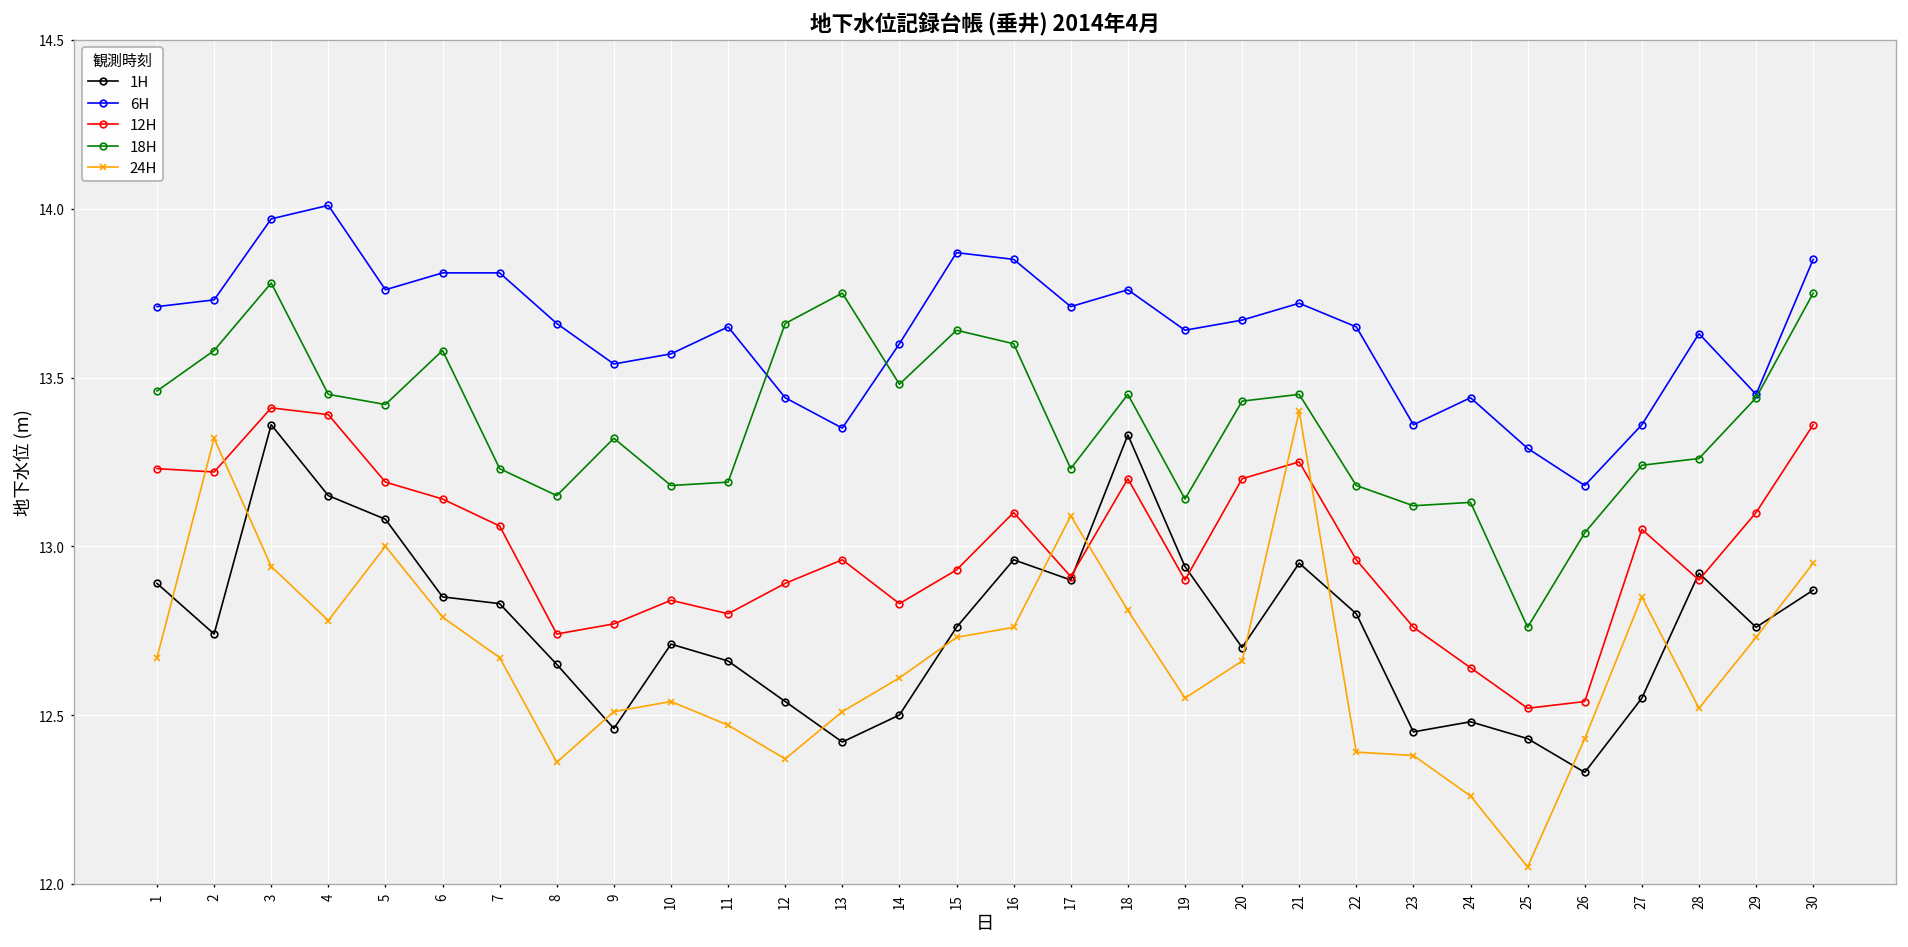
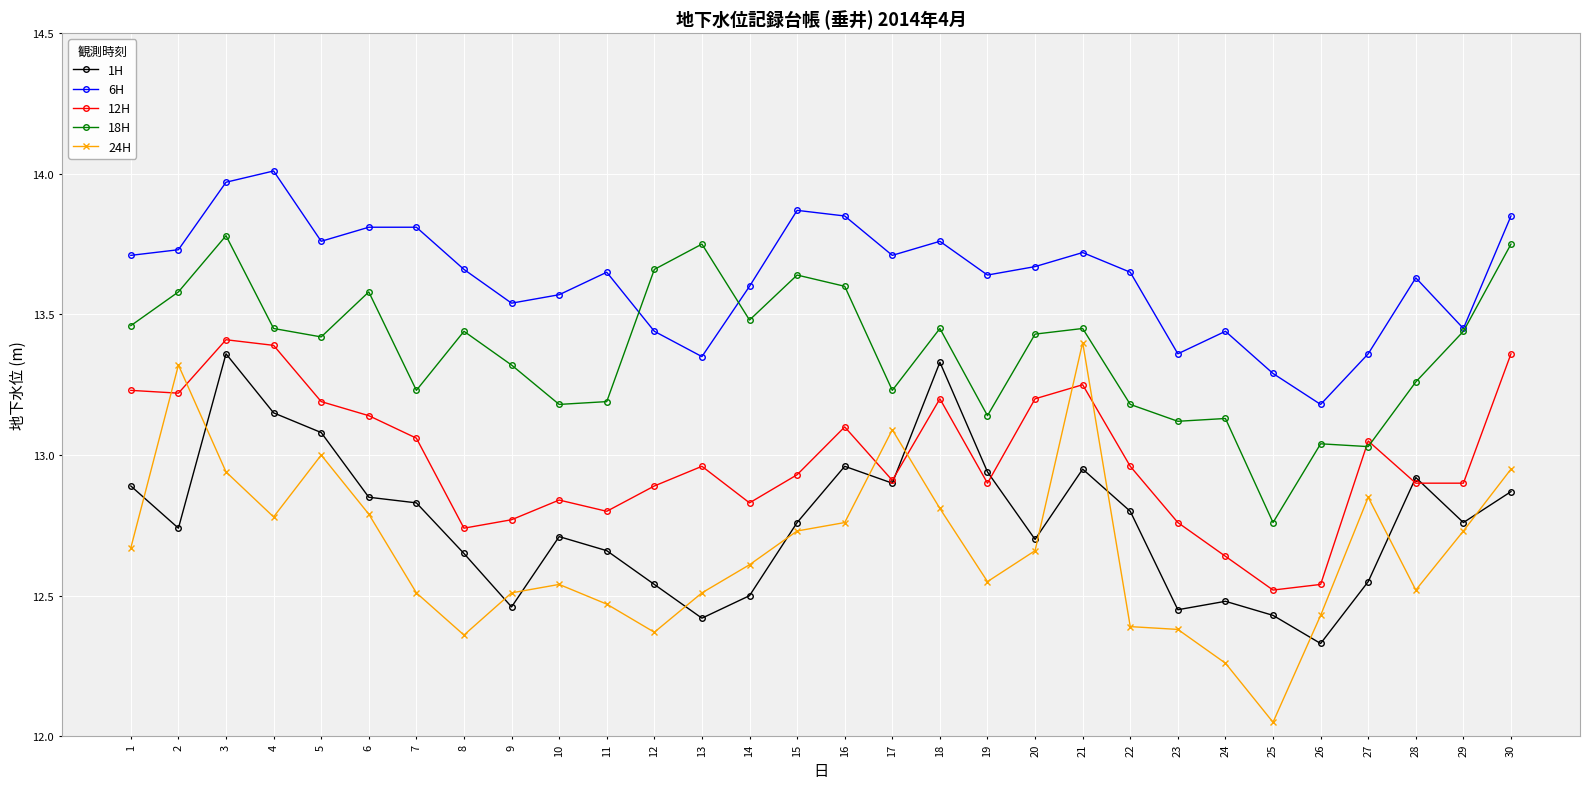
24H, 7: 12.67 -> 12.51
18H, 8: 13.15 -> 13.44
18H, 27: 13.24 -> 13.03
12H, 29: 13.1 -> 12.9
